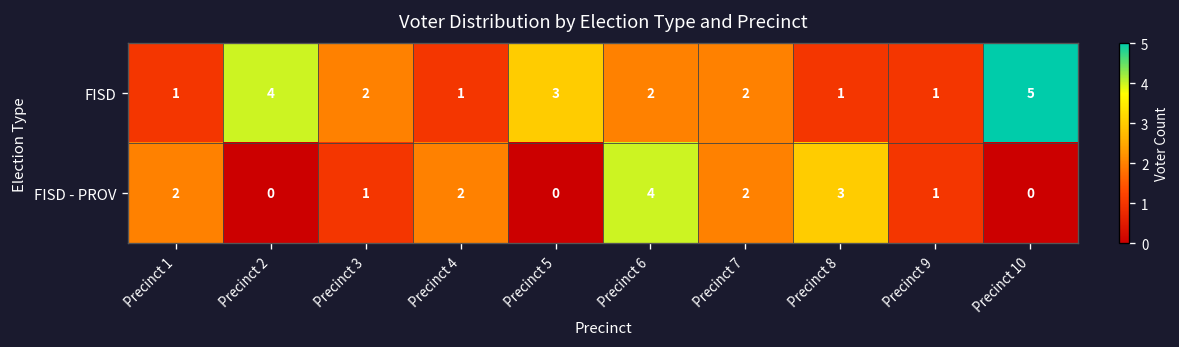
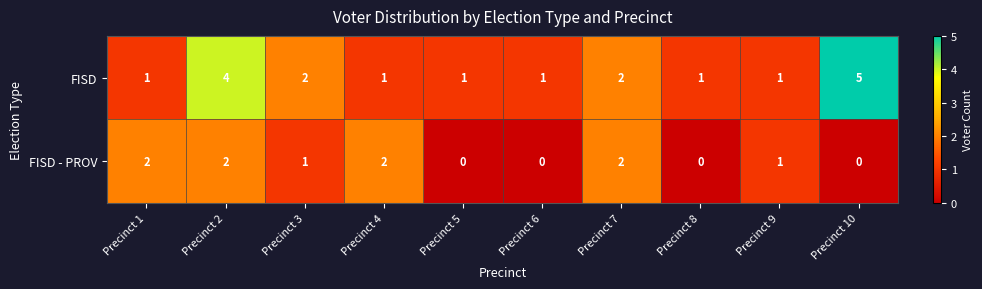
FISD, Precinct 5: 3 -> 1
FISD, Precinct 6: 2 -> 1
FISD - PROV, Precinct 2: 0 -> 2
FISD - PROV, Precinct 6: 4 -> 0
FISD - PROV, Precinct 8: 3 -> 0
